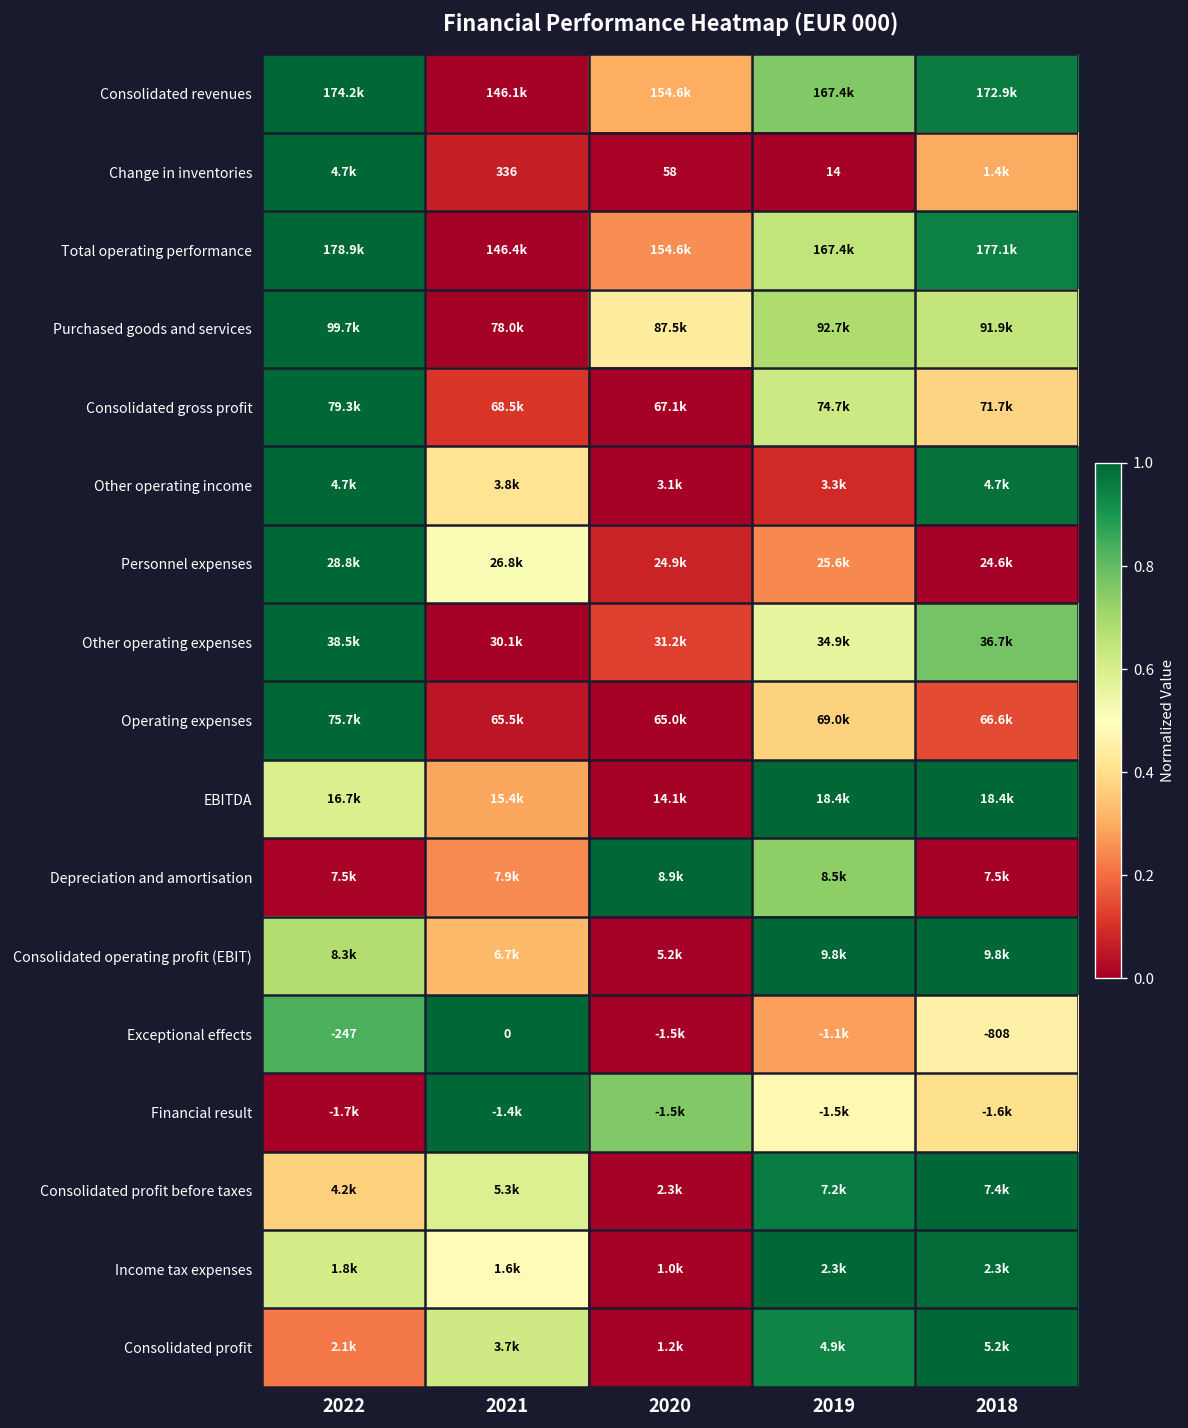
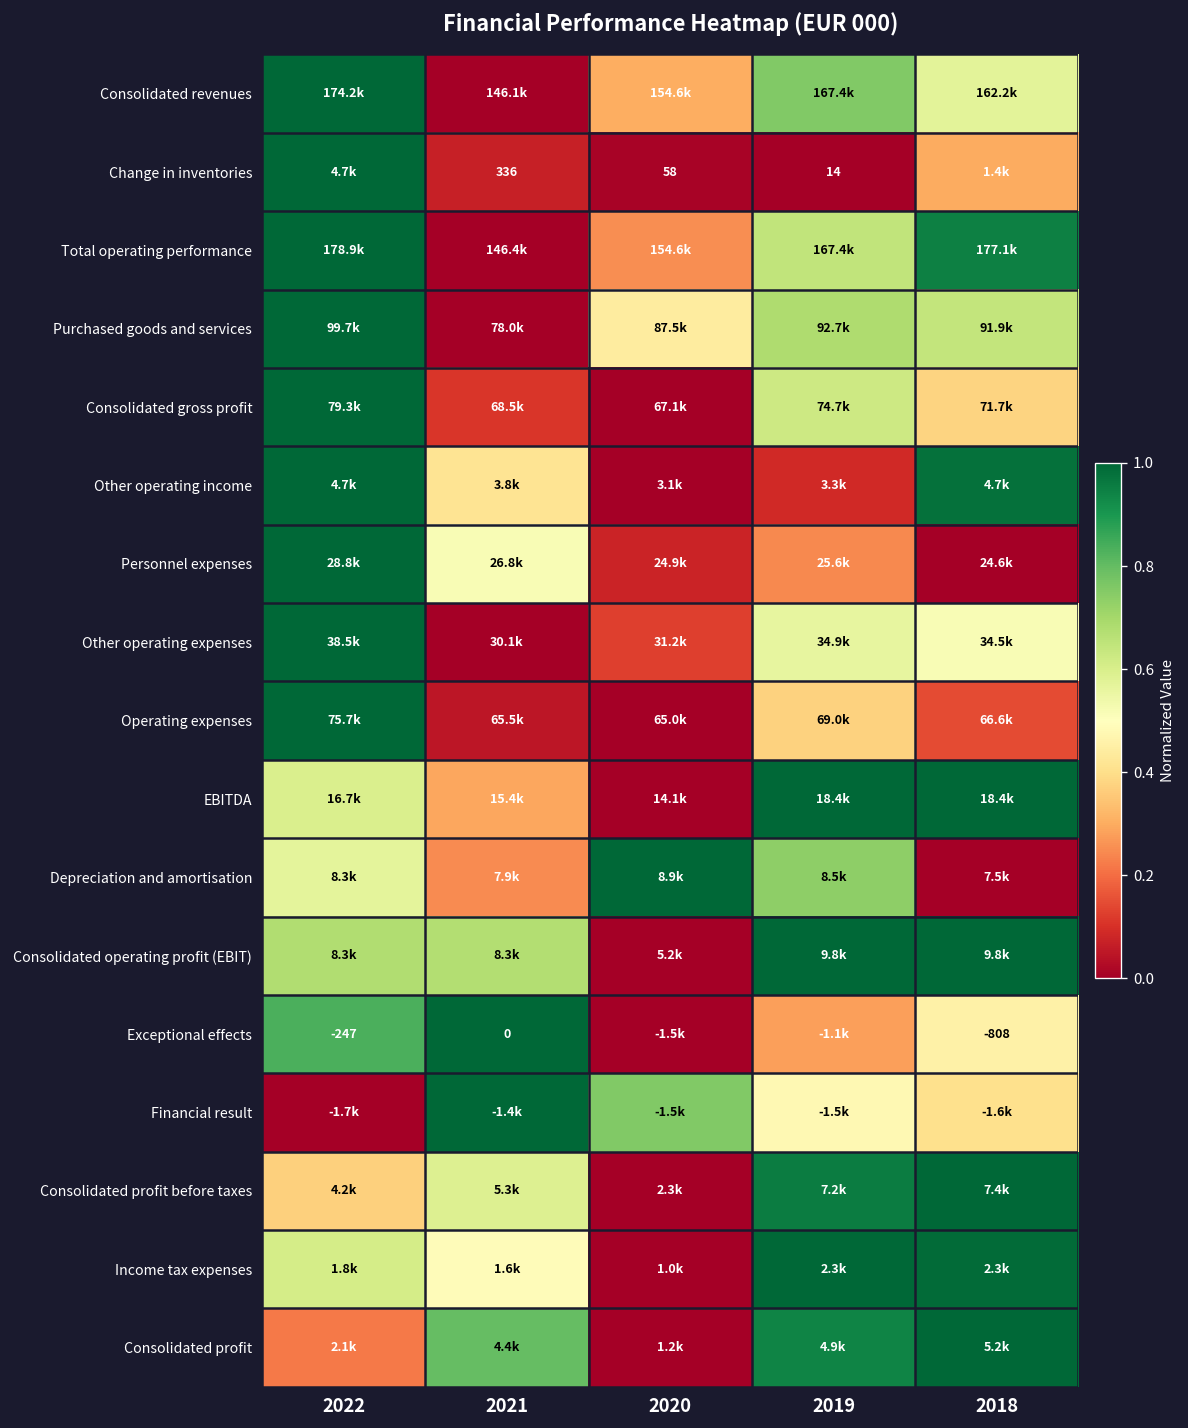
Consolidated revenues, 2018: 172.9k -> 162.2k
Other operating expenses, 2018: 36.7k -> 34.5k
Depreciation and amortisation, 2022: 7.5k -> 8.3k
Consolidated operating profit (EBIT), 2021: 6.7k -> 8.3k
Consolidated profit, 2021: 3.7k -> 4.4k
